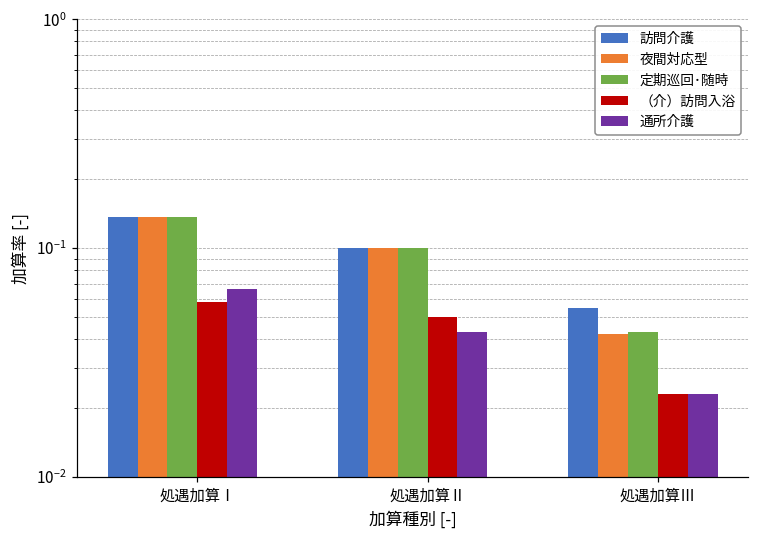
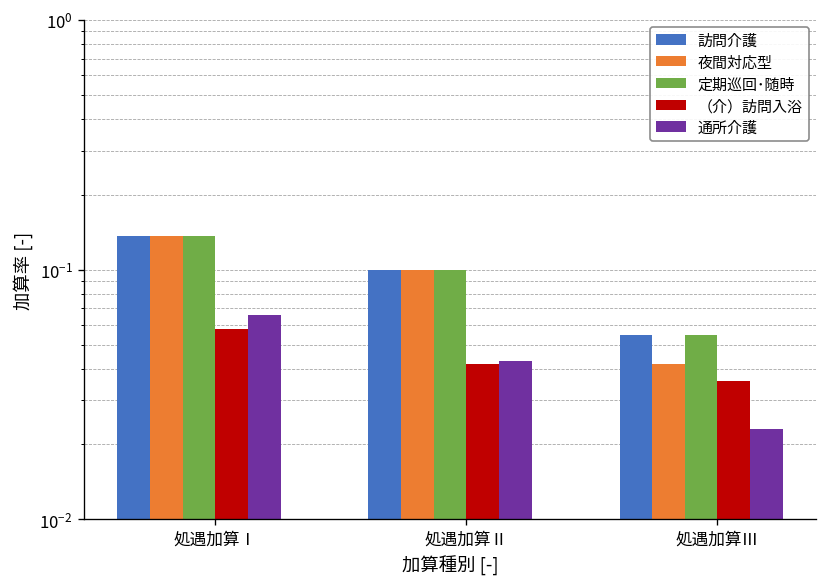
（介）訪問入浴, 処遇加算Ⅱ: 0.050 -> 0.042
定期巡回･随時, 処遇加算Ⅲ: 0.043 -> 0.055
（介）訪問入浴, 処遇加算Ⅲ: 0.023 -> 0.036
